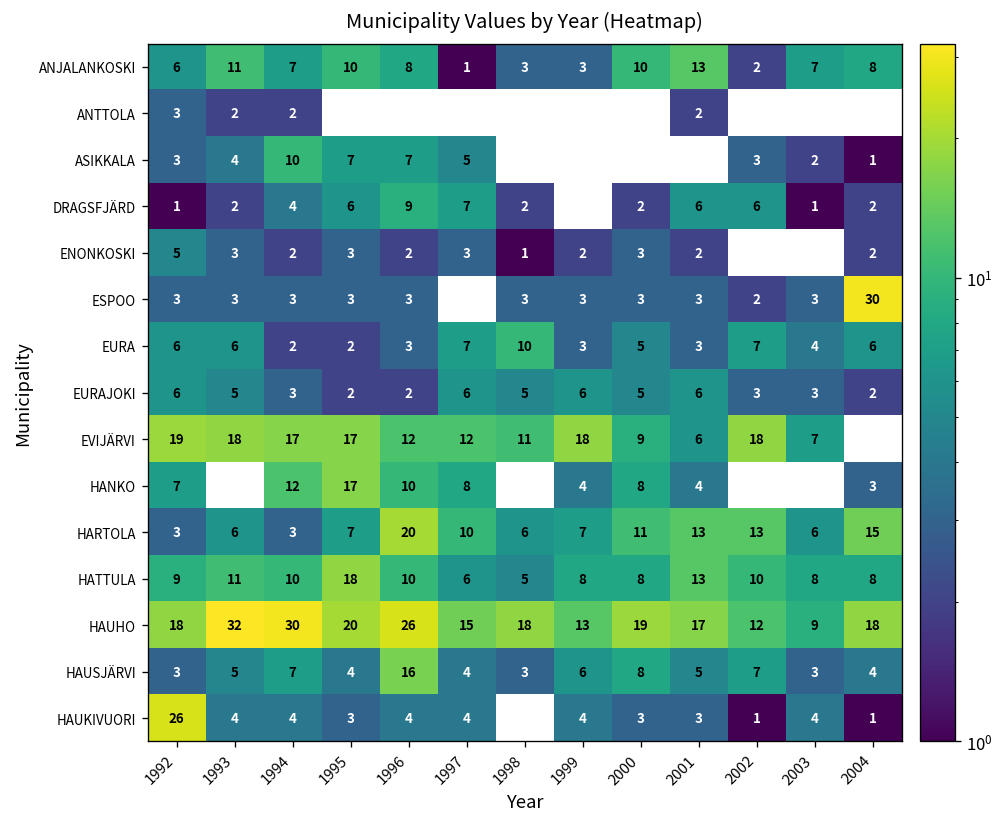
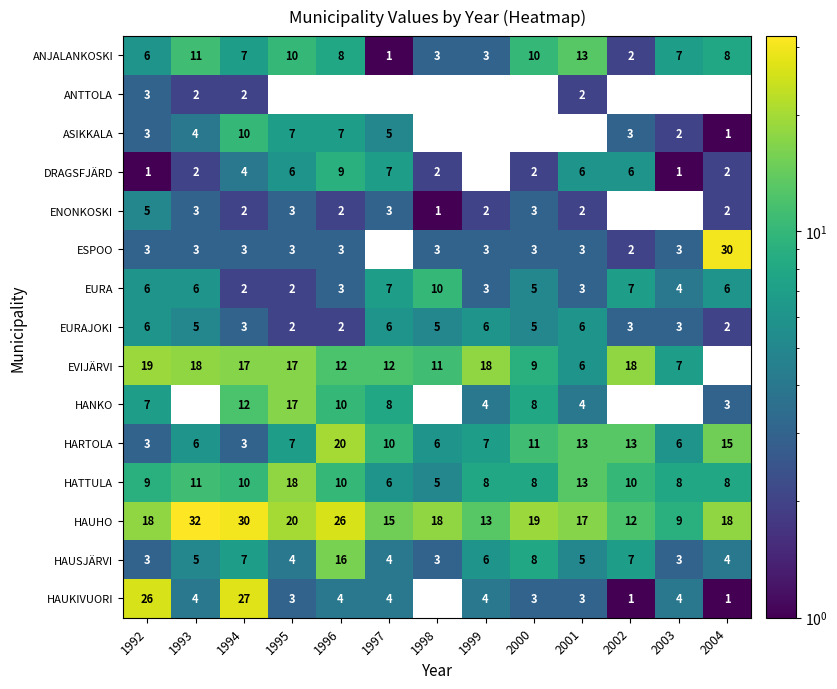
HAUKIVUORI, 1994: 4 -> 27
